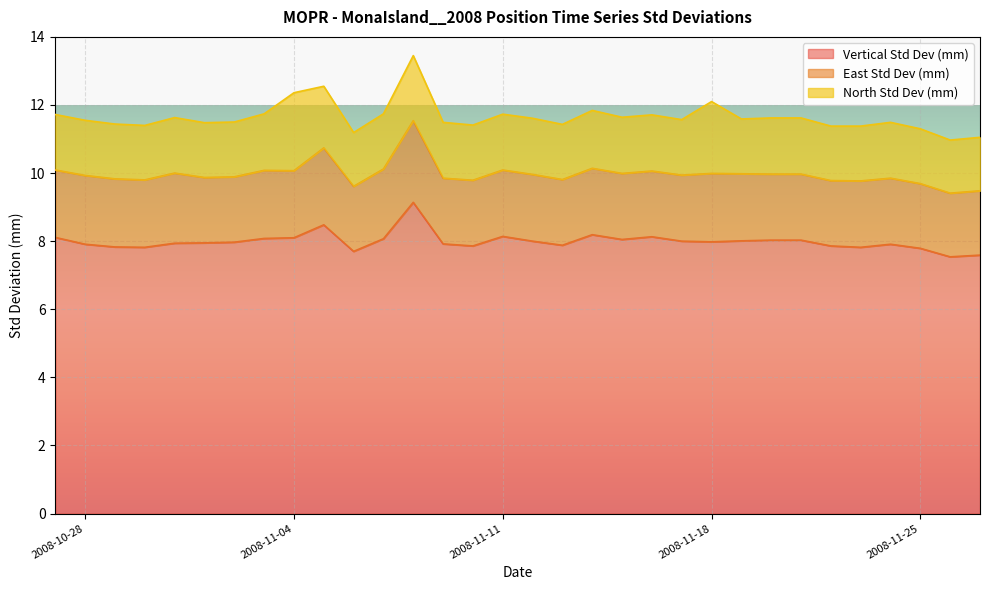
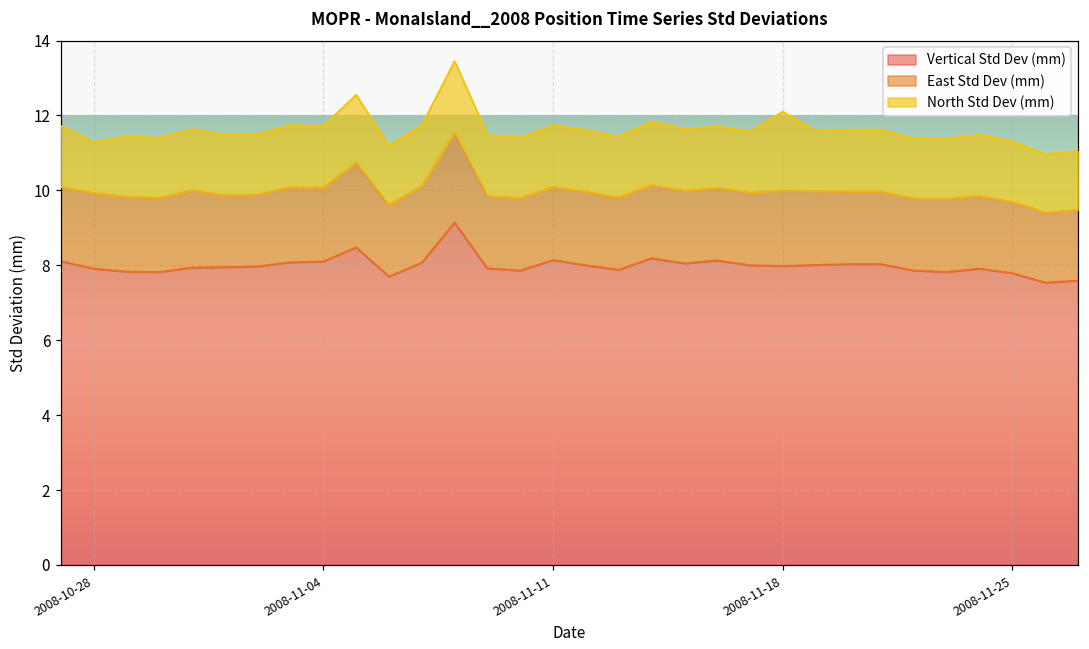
North Std Dev (mm), 2008-10-28: 1.6 -> 1.4
North Std Dev (mm), 2008-11-04: 2.3 -> 1.7
